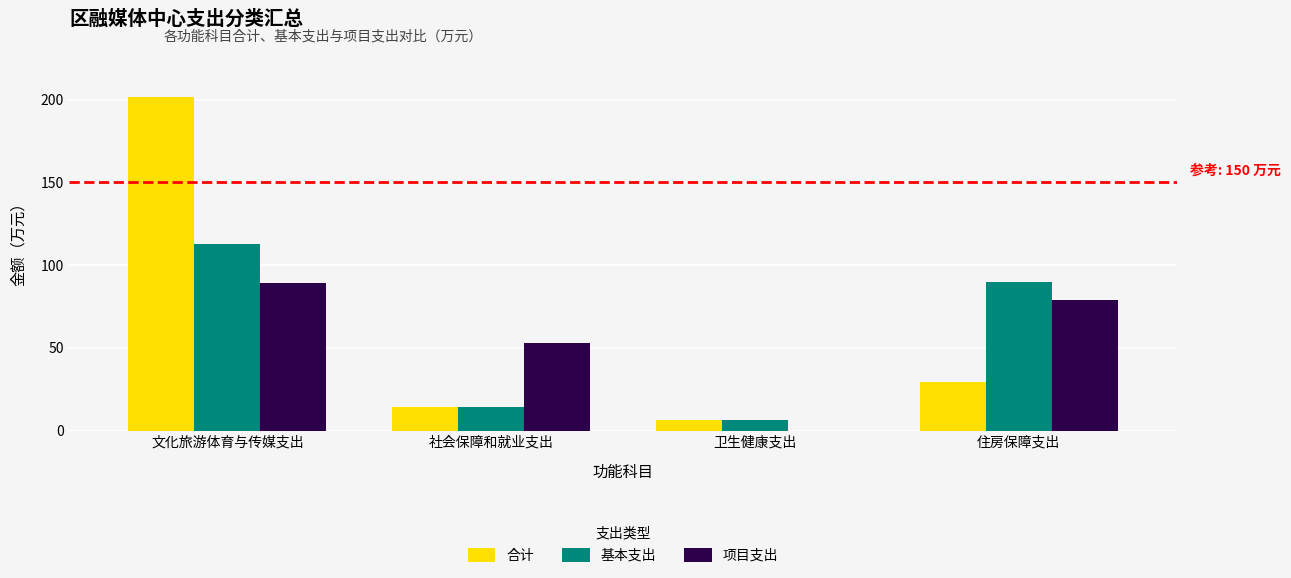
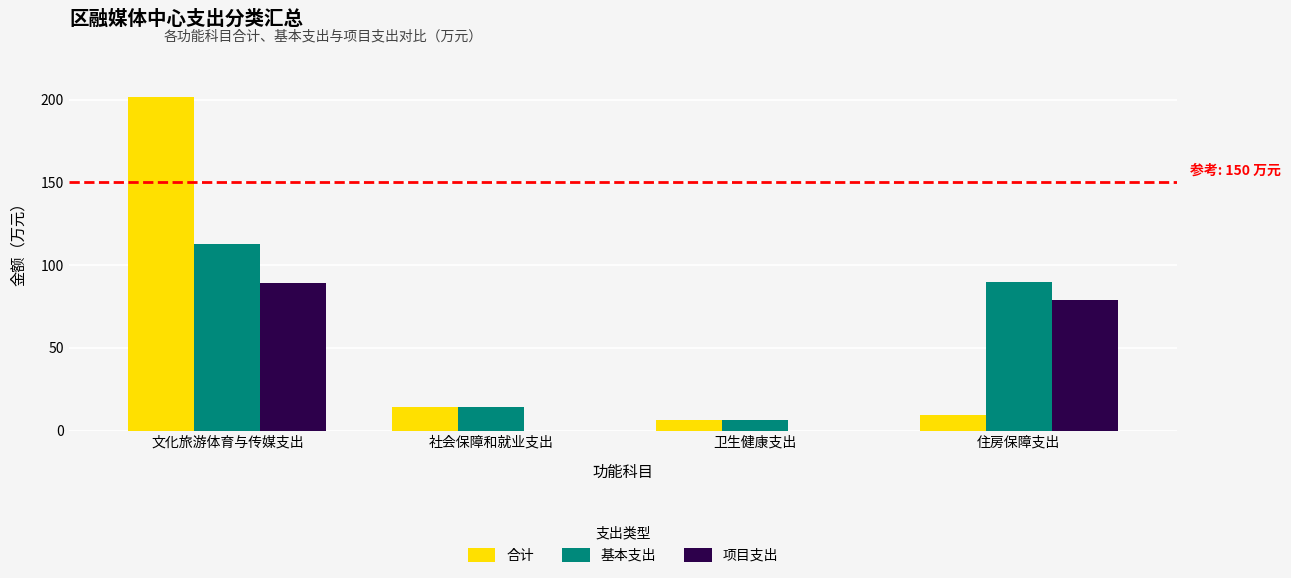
项目支出, 社会保障和就业支出: 53 -> 0
合计, 住房保障支出: 29 -> 9
